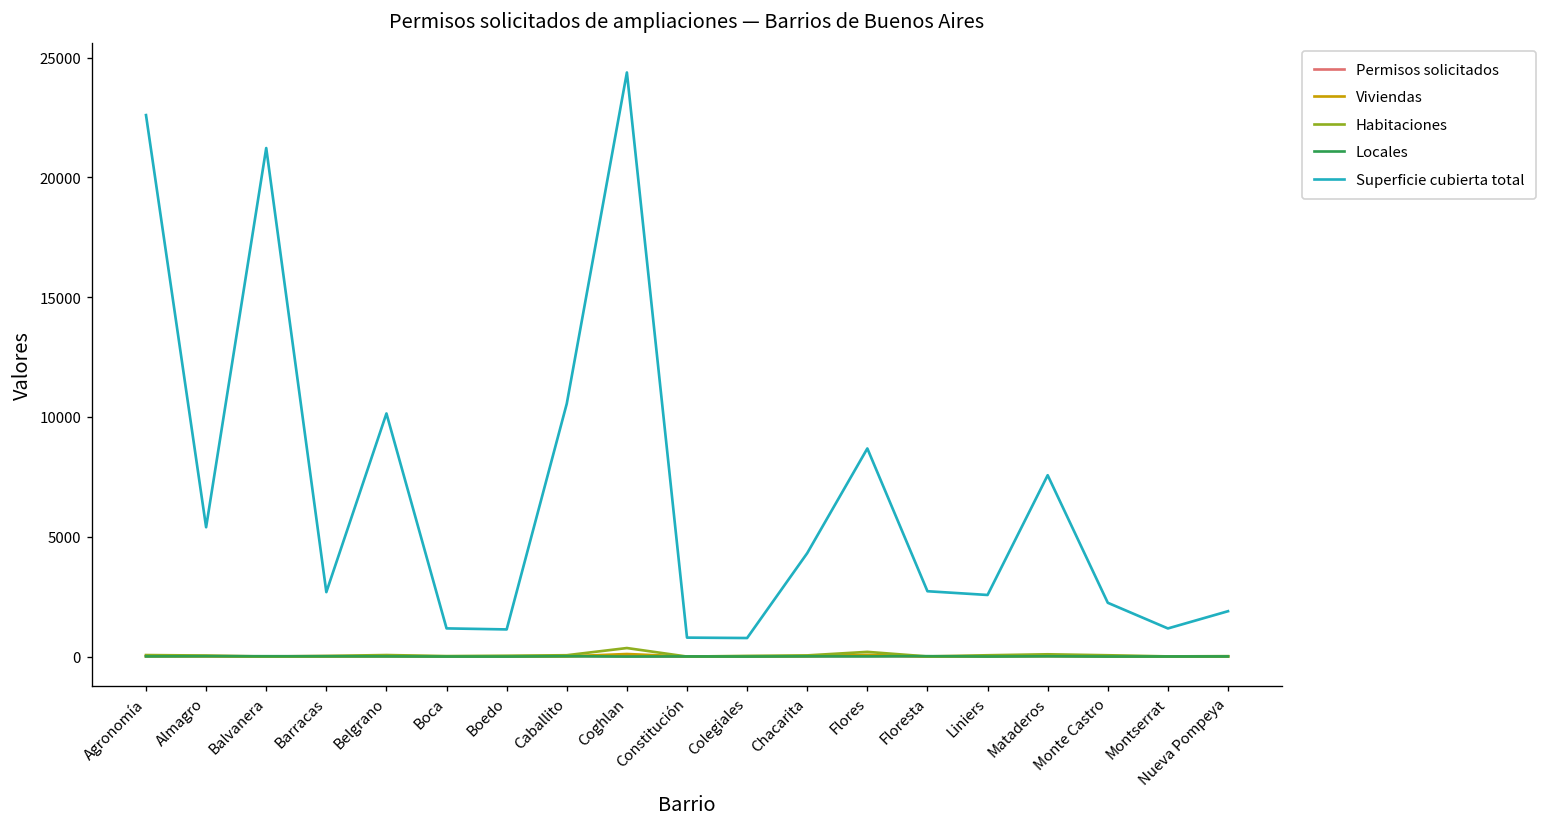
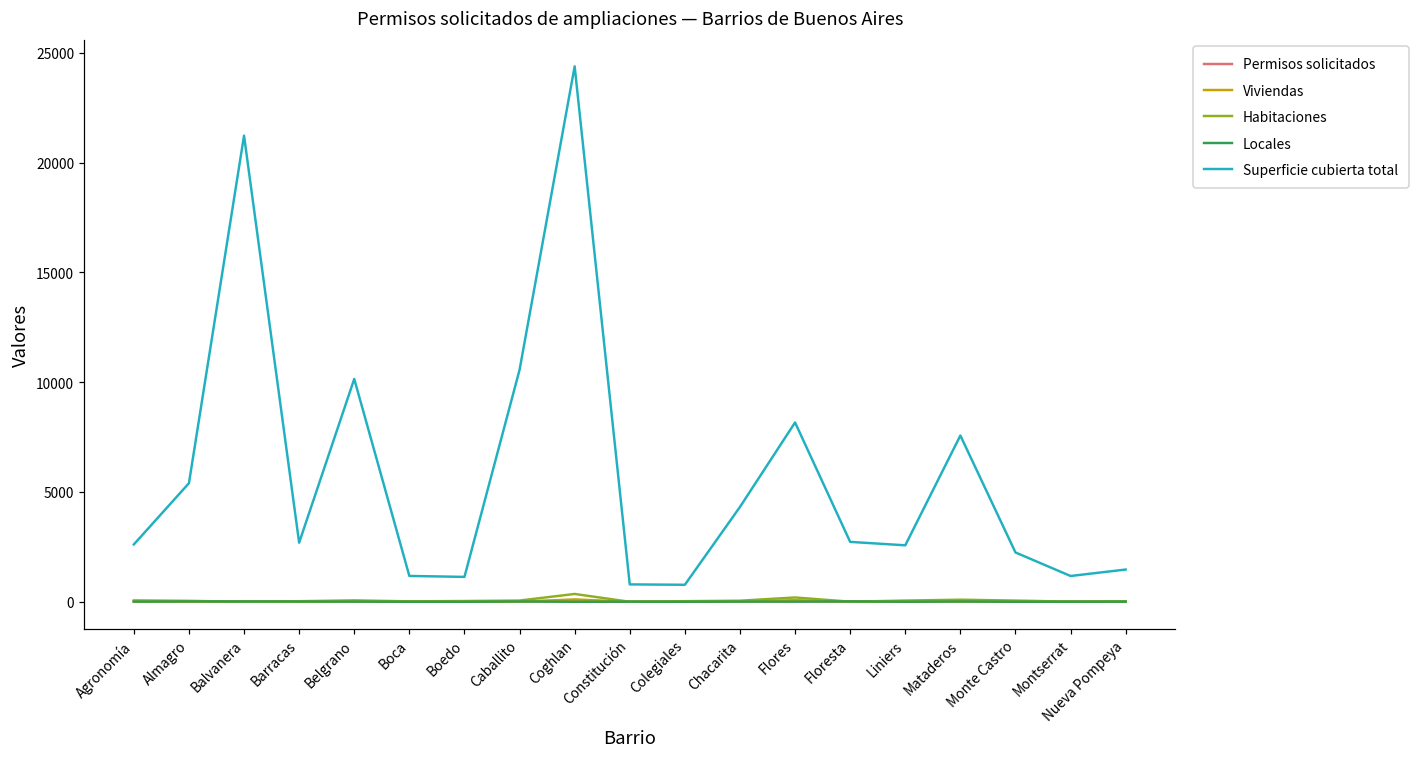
Superficie cubierta total, Agronomía: 22600 -> 2600
Superficie cubierta total, Flores: 8700 -> 8200
Superficie cubierta total, Nueva Pompeya: 1900 -> 1500
